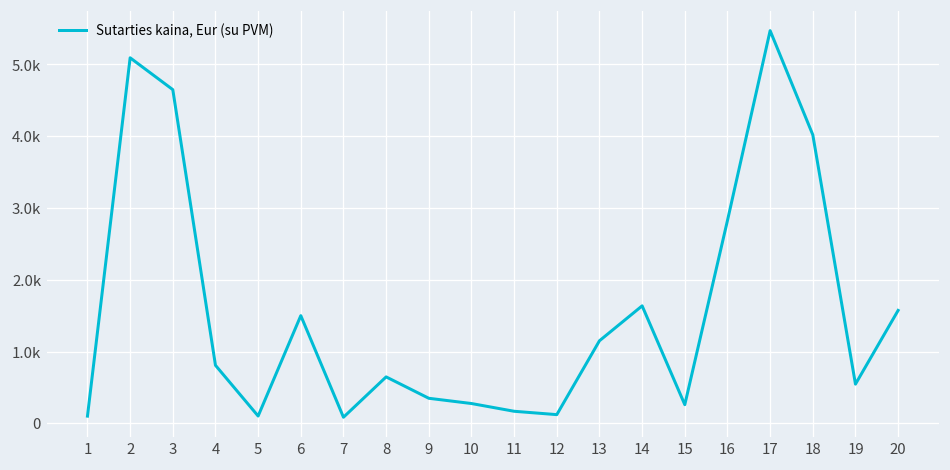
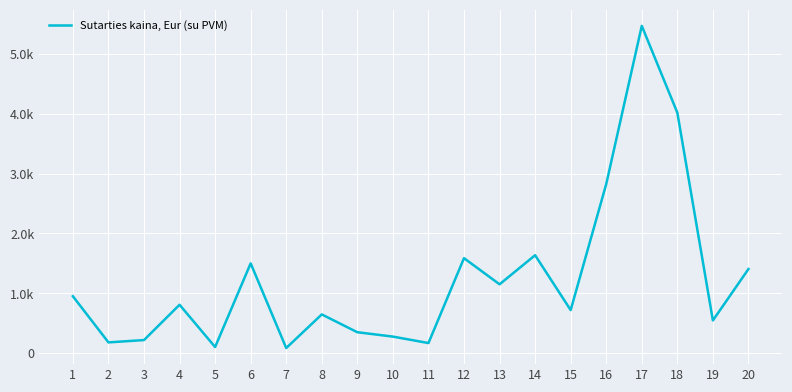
1: 100 -> 1000
2: 5100 -> 200
3: 4600 -> 200
12: 100 -> 1600
15: 300 -> 700
20: 1600 -> 1400
